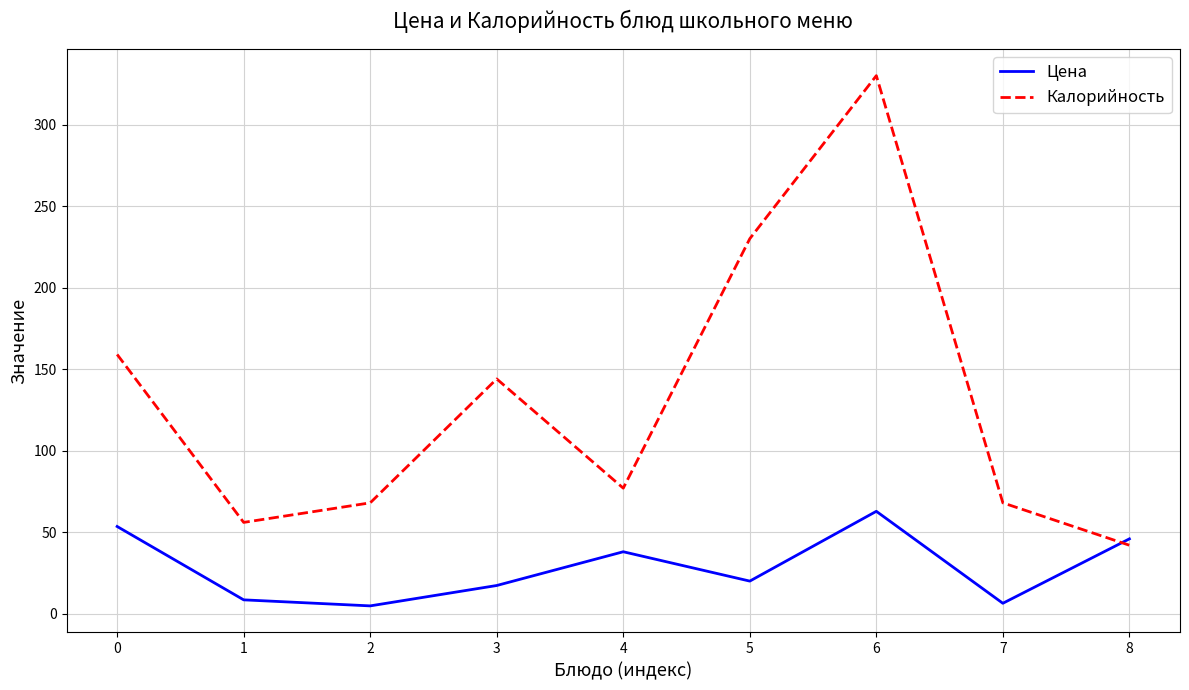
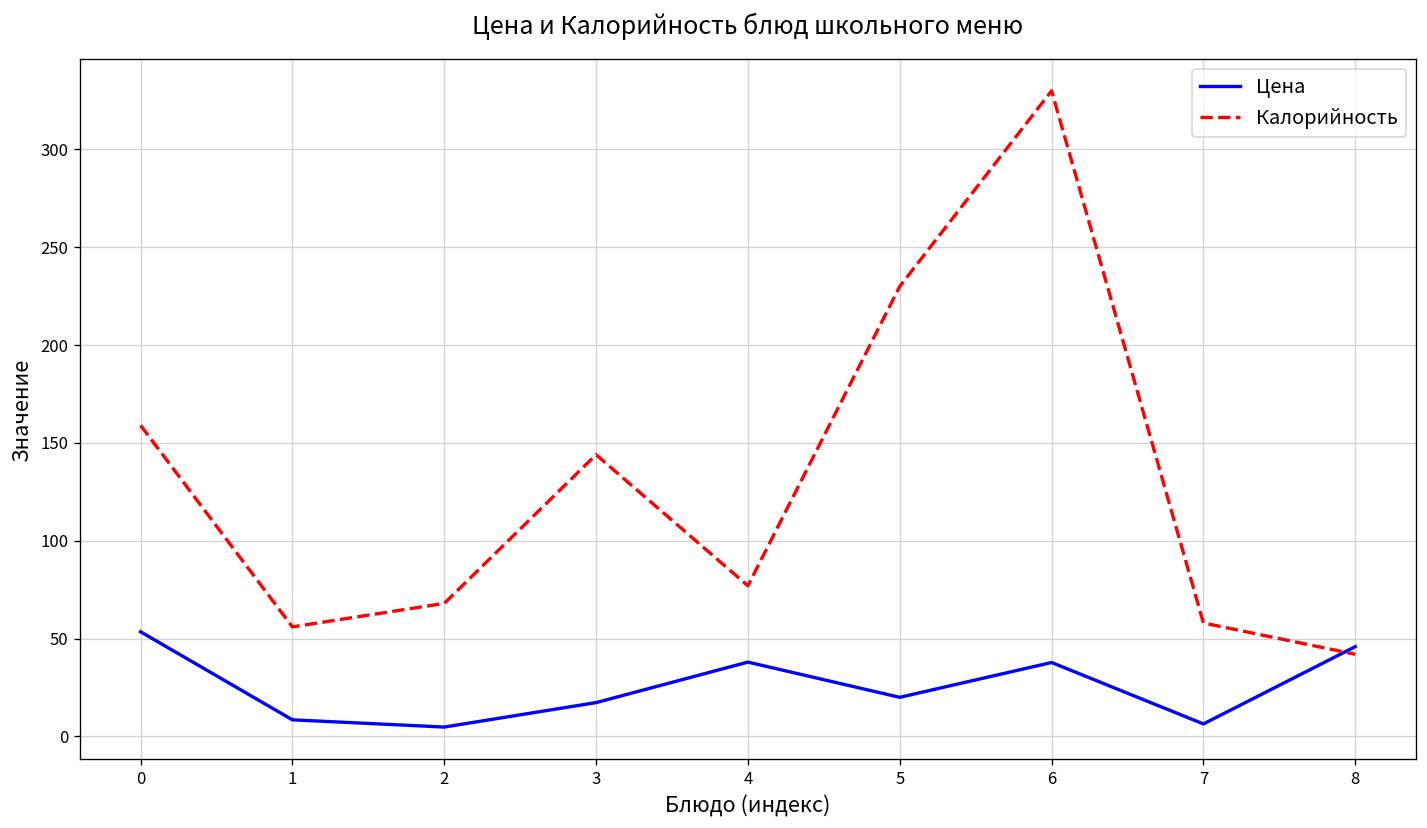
Цена, 6: 63 -> 38
Калорийность, 7: 68 -> 58
